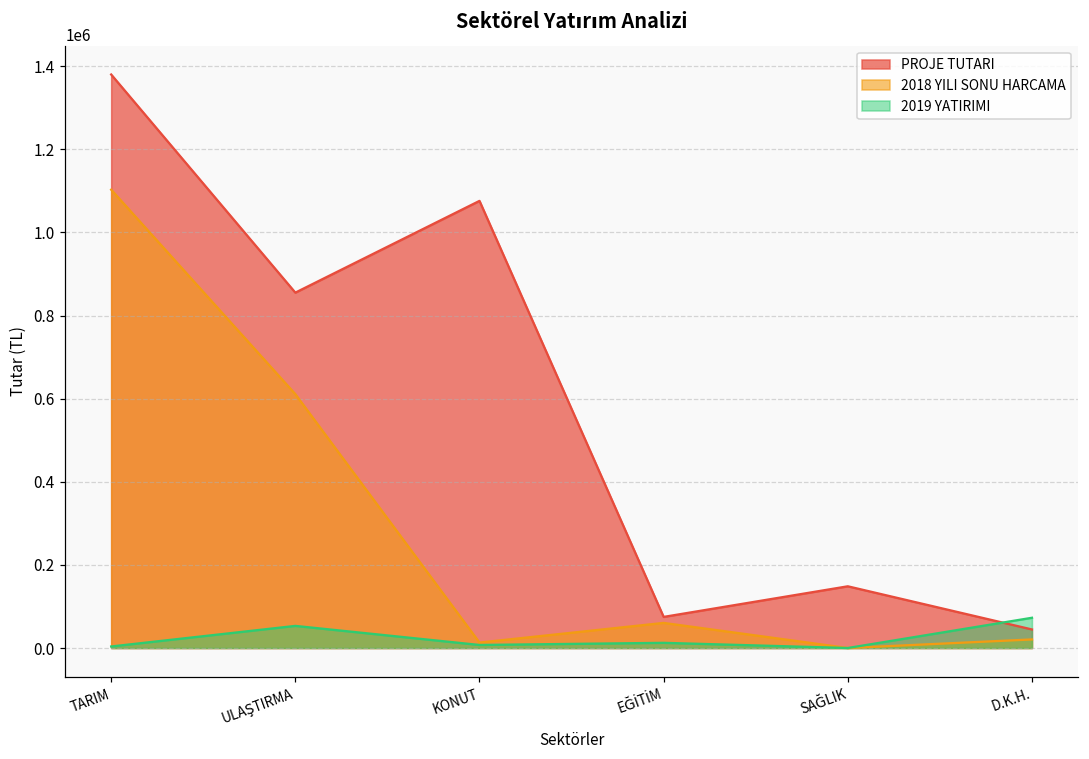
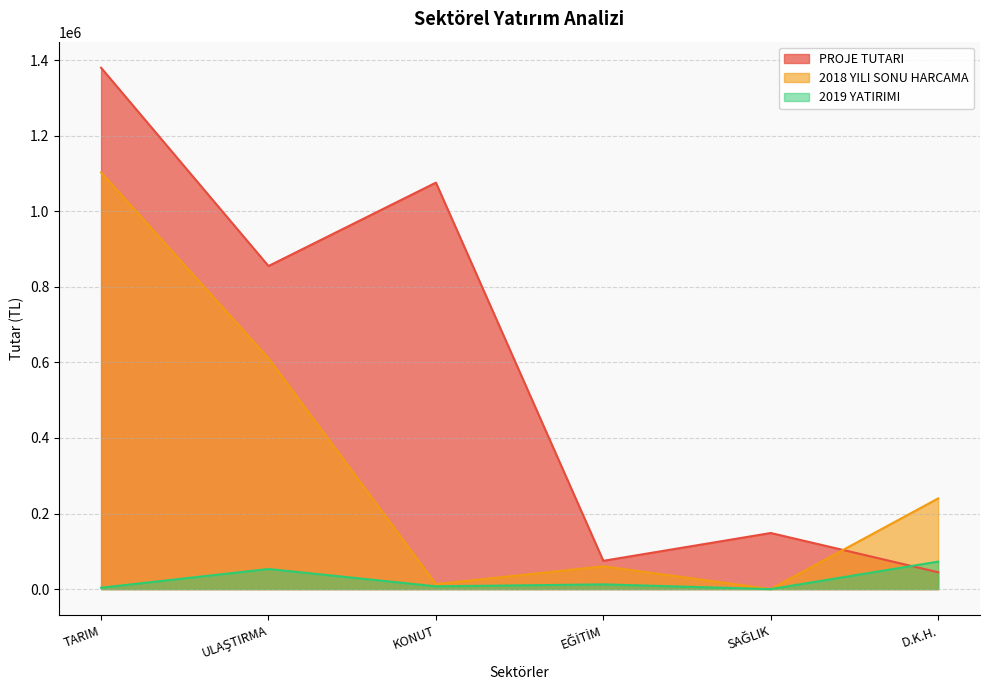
2018 YILI SONU HARCAMA, D.K.H.: 20000 -> 240000
